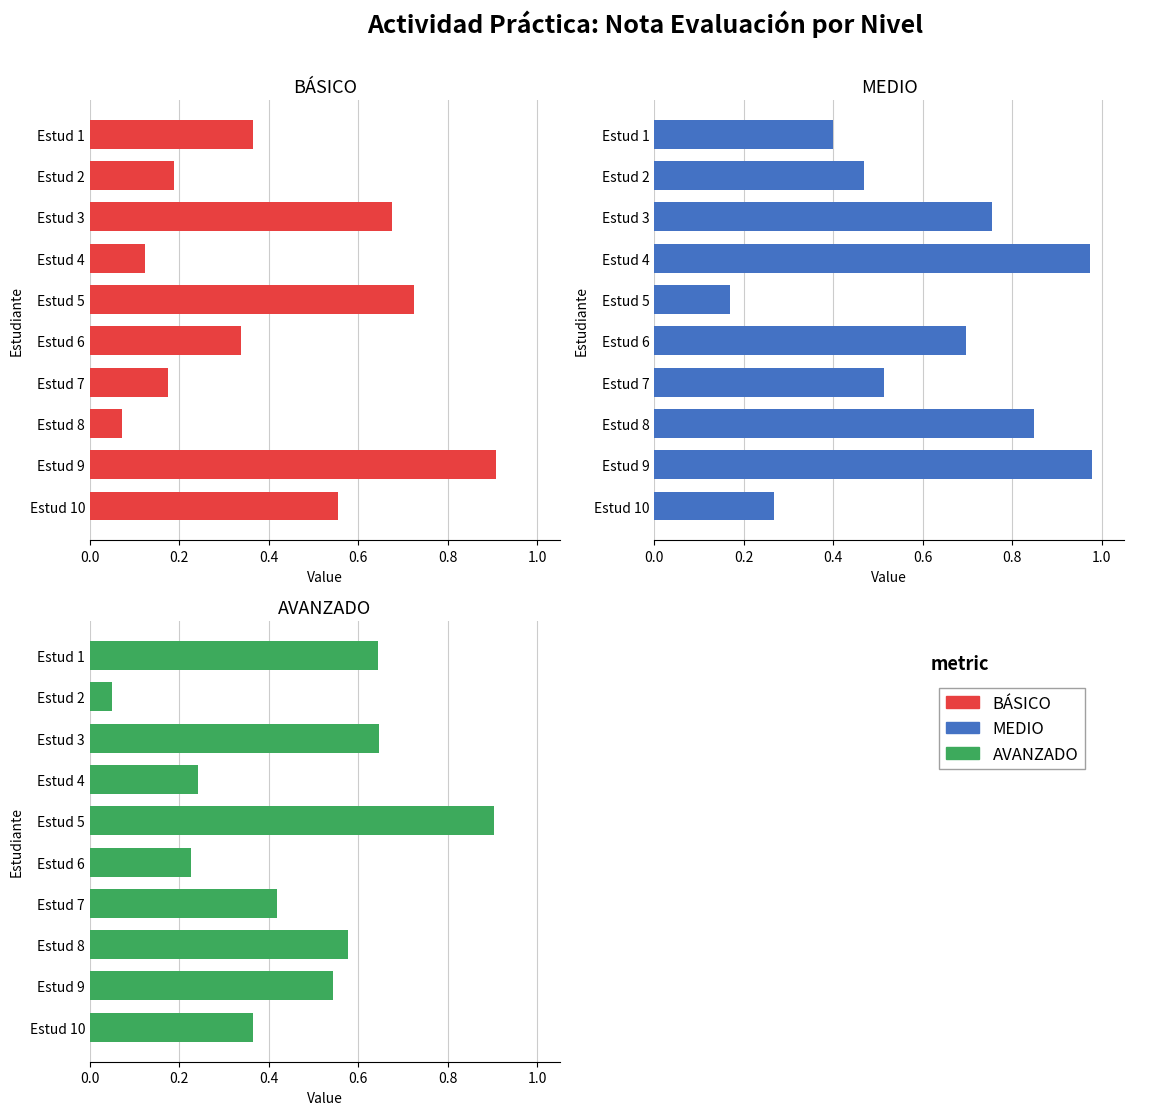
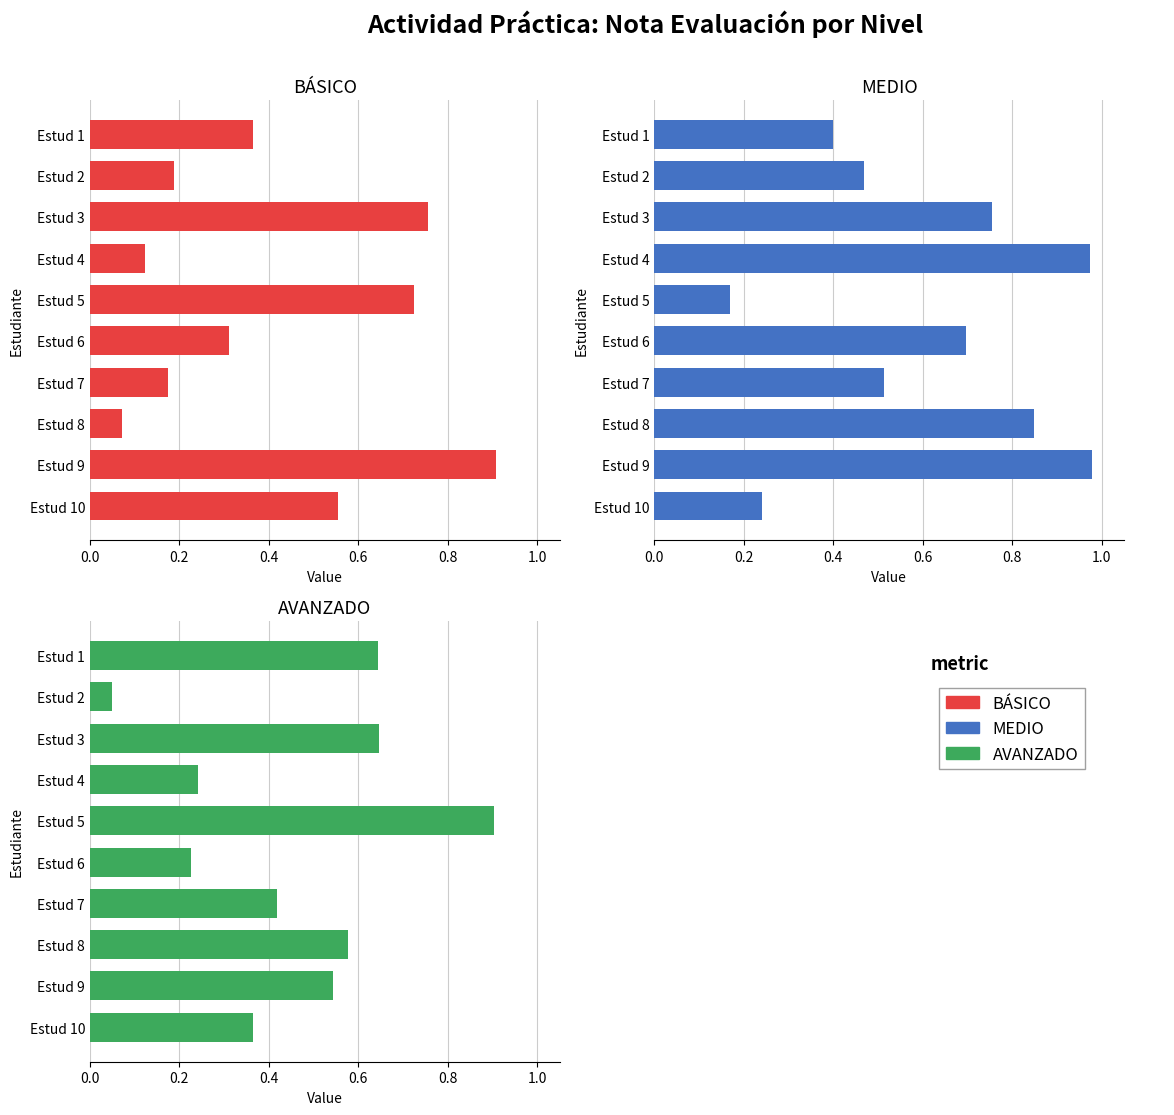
BÁSICO, Estud 3: 0.68 -> 0.76
BÁSICO, Estud 6: 0.34 -> 0.31
MEDIO, Estud 10: 0.27 -> 0.24
